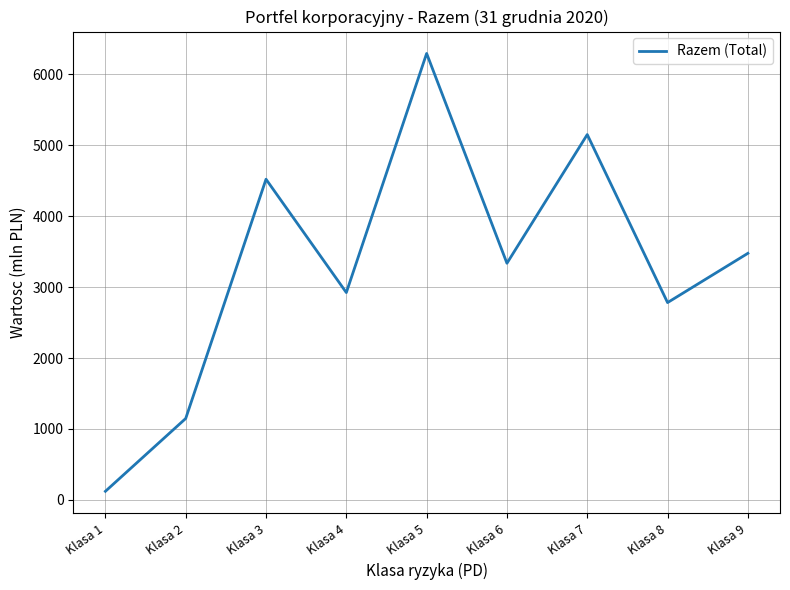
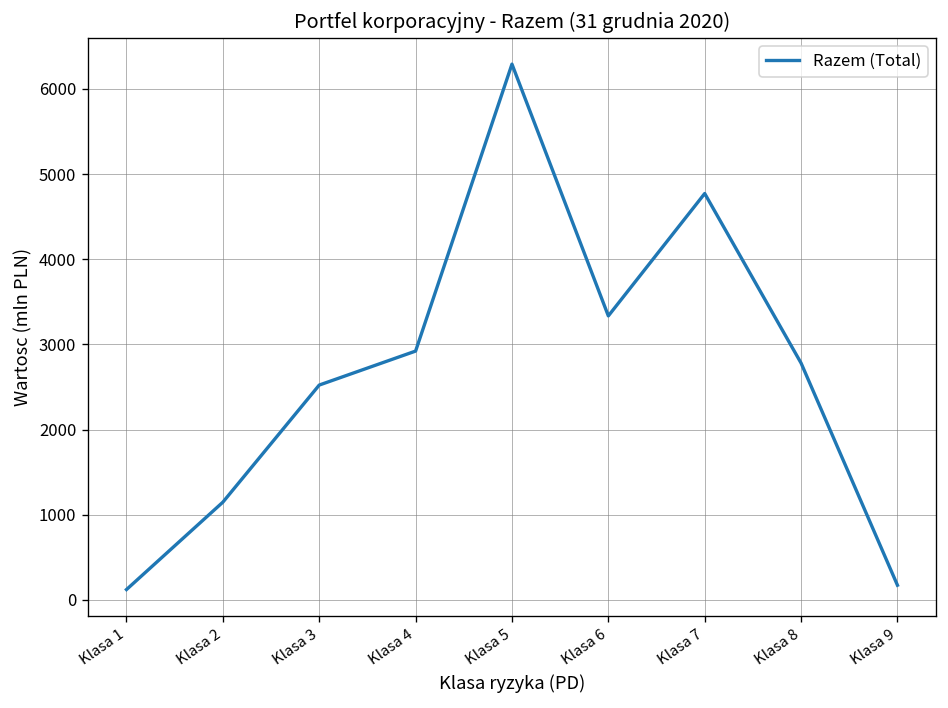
Klasa 3: 4500 -> 2500
Klasa 7: 5100 -> 4800
Klasa 9: 3500 -> 200
